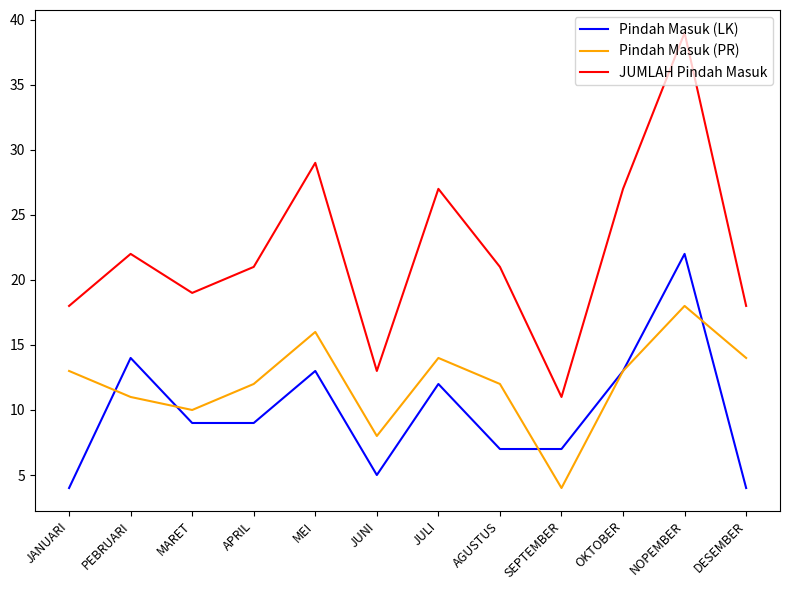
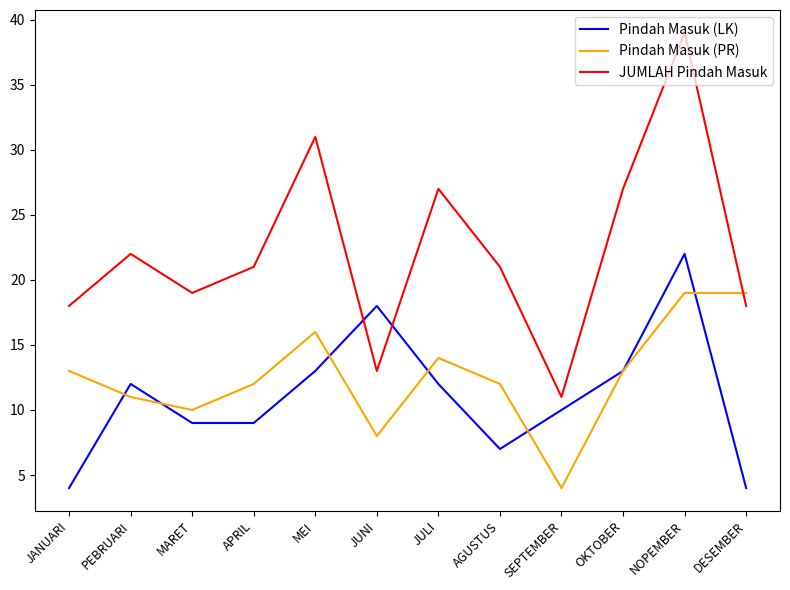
Pindah Masuk (LK), PEBRUARI: 14 -> 12
JUMLAH Pindah Masuk, MEI: 29 -> 31
Pindah Masuk (LK), JUNI: 5 -> 18
Pindah Masuk (LK), SEPTEMBER: 7 -> 10
Pindah Masuk (PR), NOPEMBER: 18 -> 19
Pindah Masuk (PR), DESEMBER: 14 -> 19
